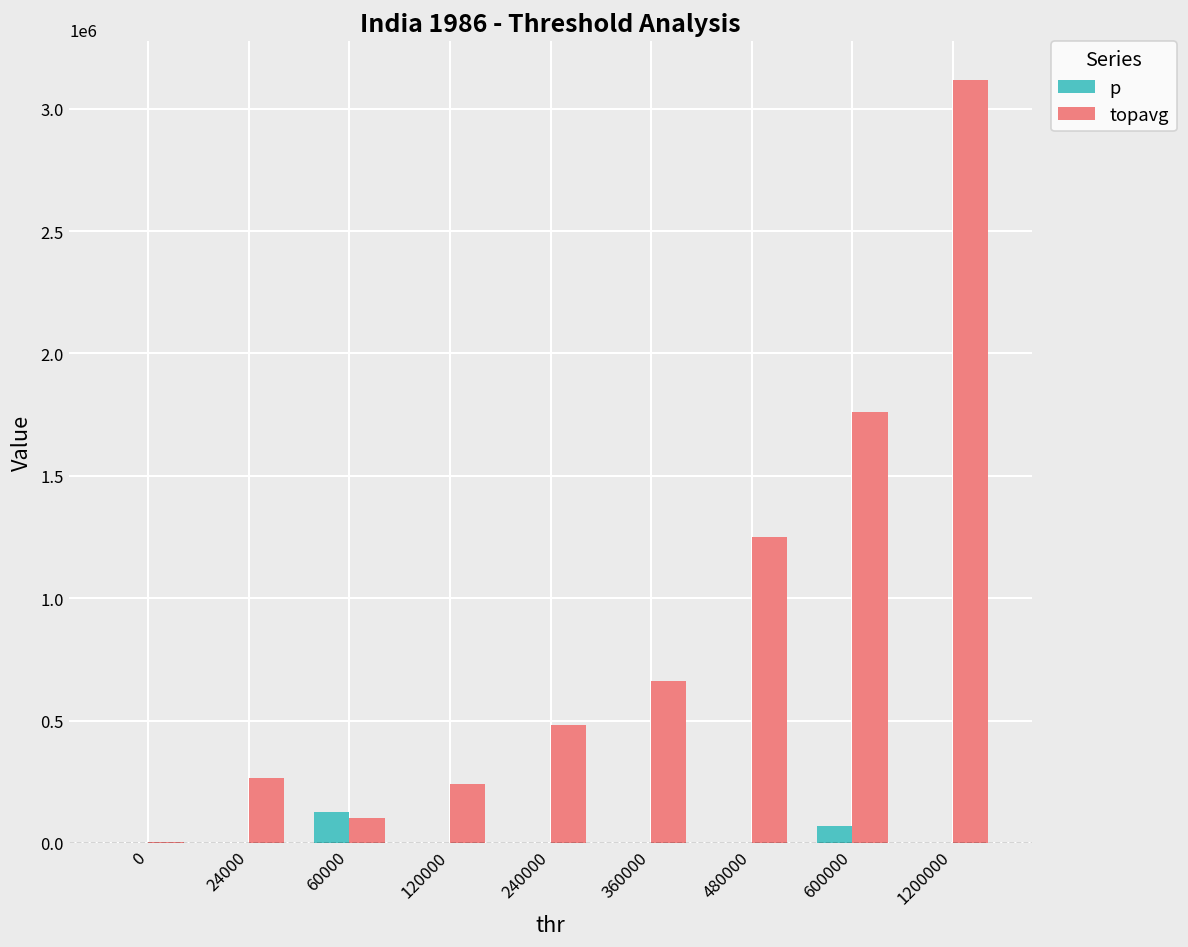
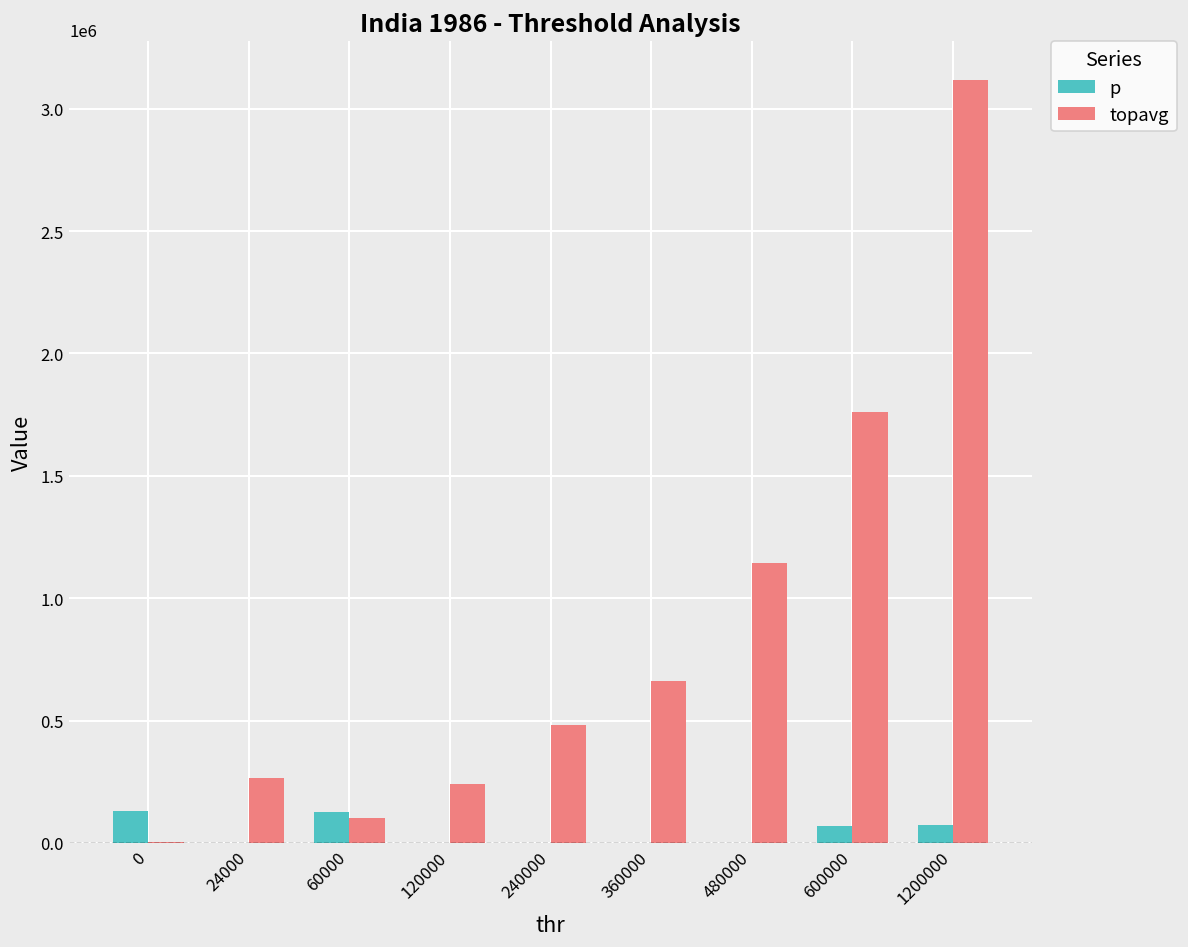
p, 0: 0 -> 130000
topavg, 480000: 1250000 -> 1140000
p, 1200000: 0 -> 80000
